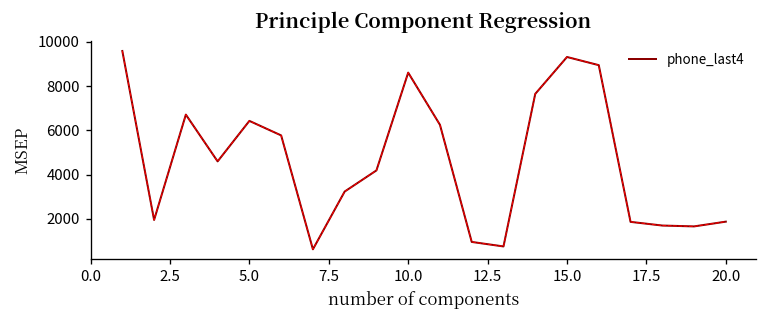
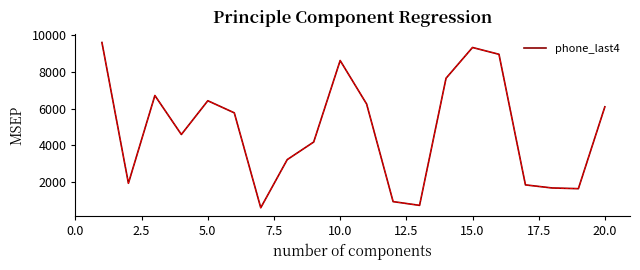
20.0: 1900 -> 6100
